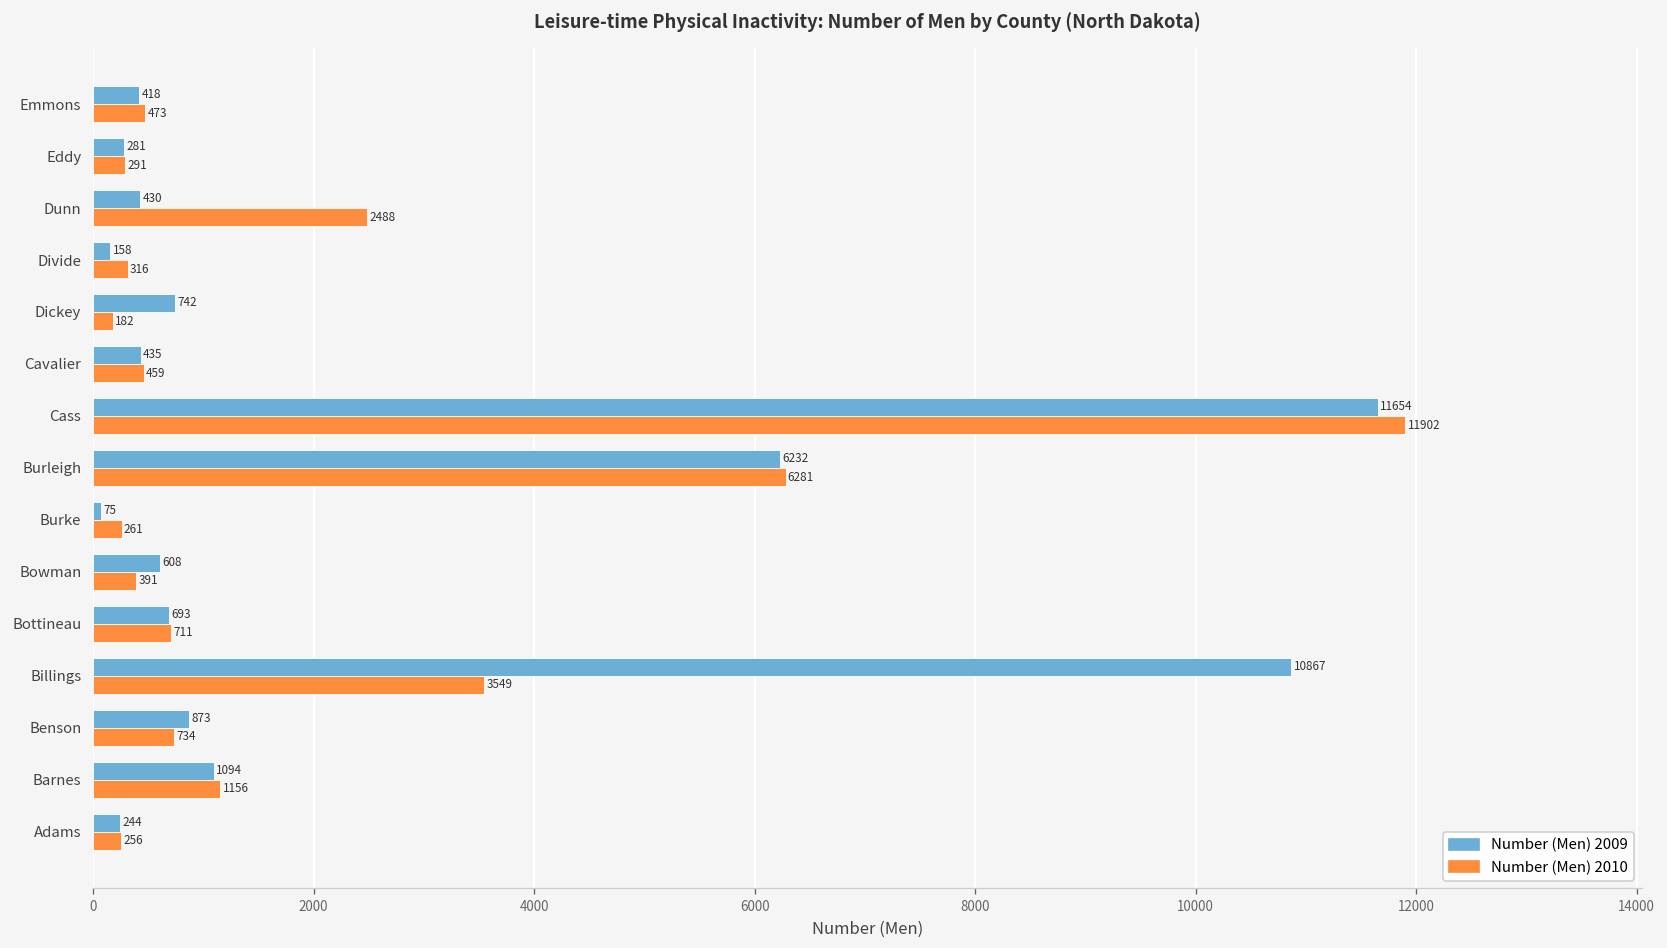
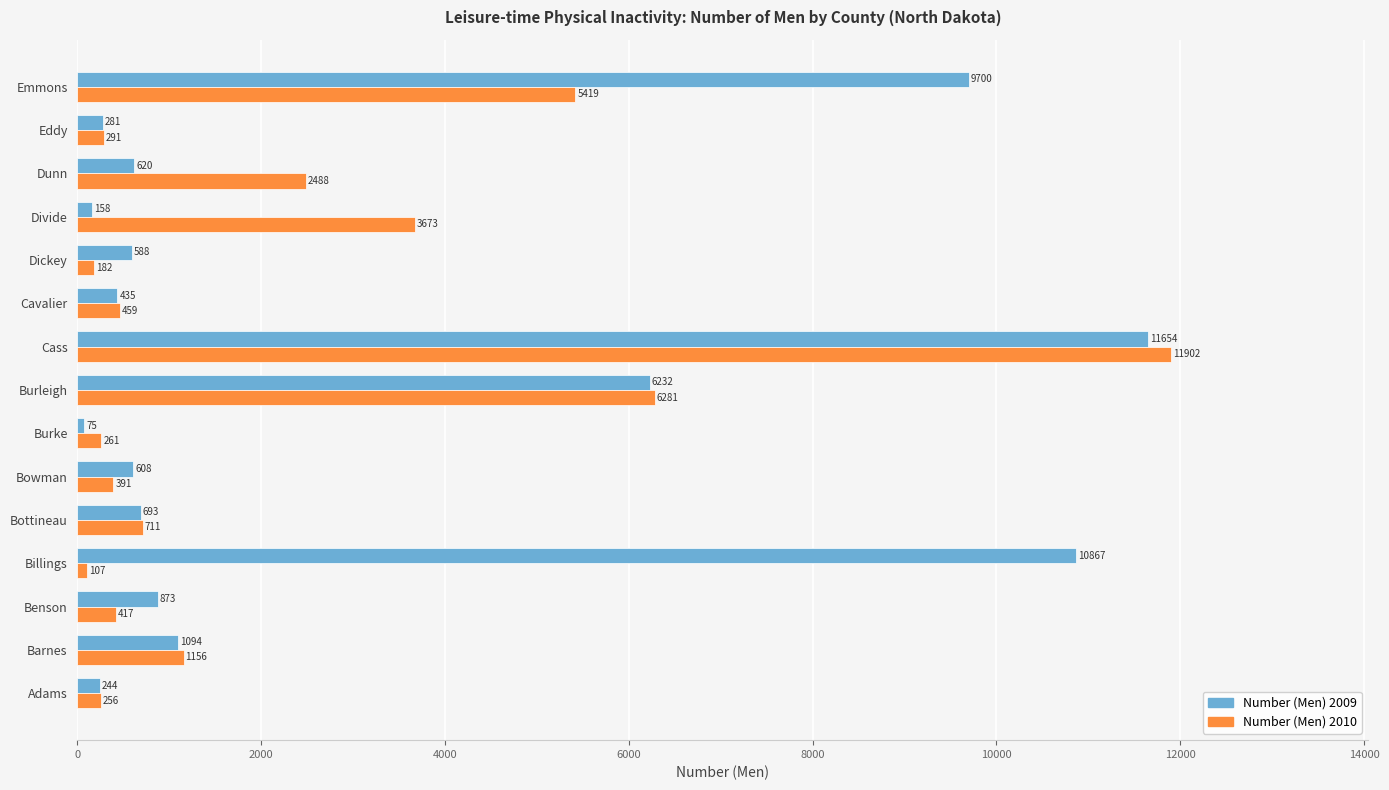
Number (Men) 2009, Emmons: 418 -> 9700
Number (Men) 2010, Emmons: 473 -> 5419
Number (Men) 2009, Dunn: 430 -> 620
Number (Men) 2010, Divide: 316 -> 3673
Number (Men) 2009, Dickey: 742 -> 588
Number (Men) 2010, Billings: 3549 -> 107
Number (Men) 2010, Benson: 734 -> 417
